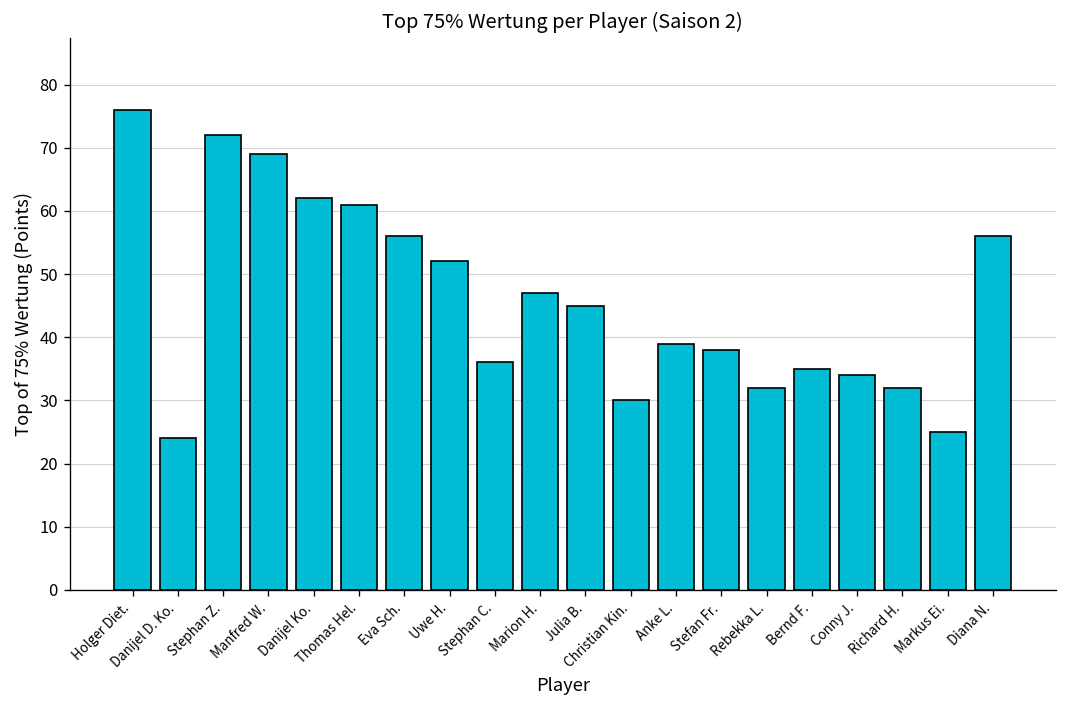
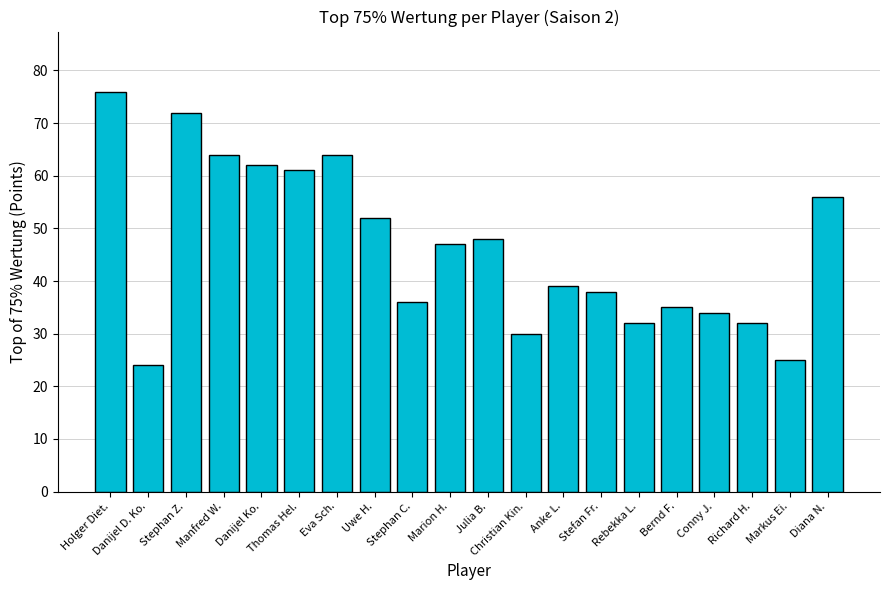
Manfred W.: 69 -> 64
Eva Sch.: 56 -> 64
Julia B.: 45 -> 48
